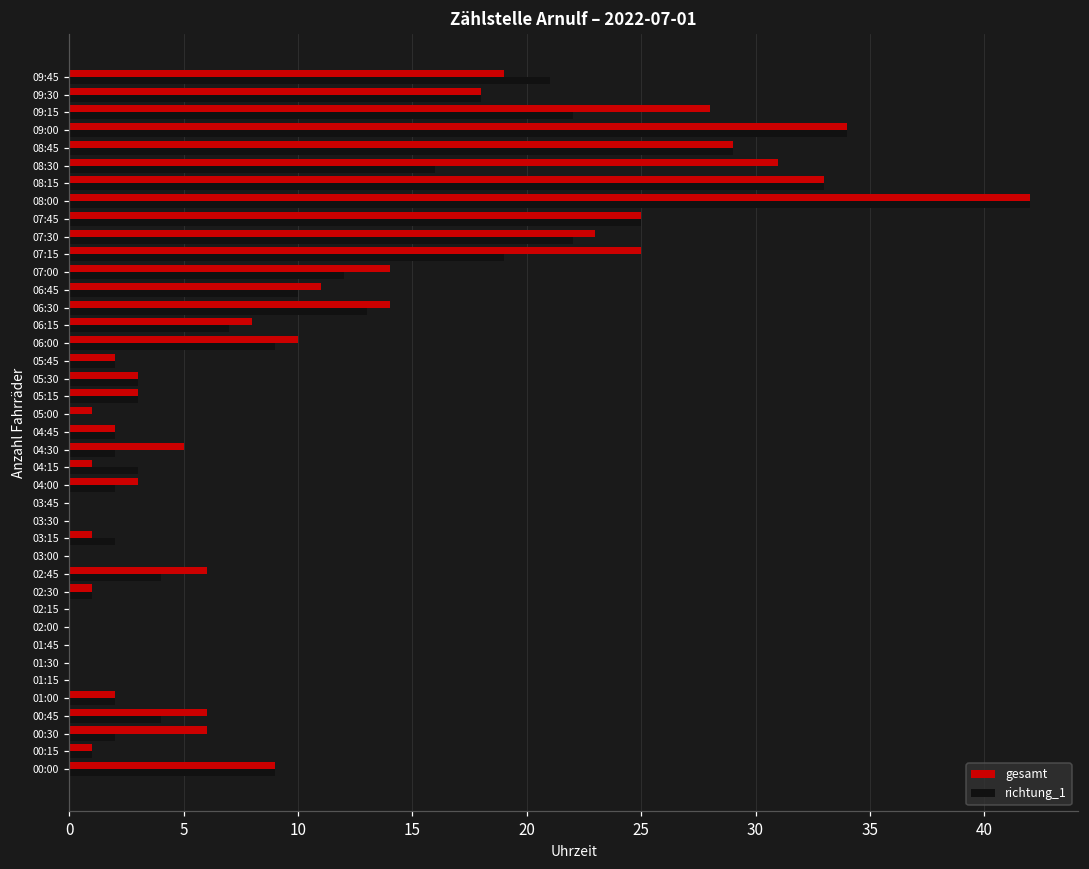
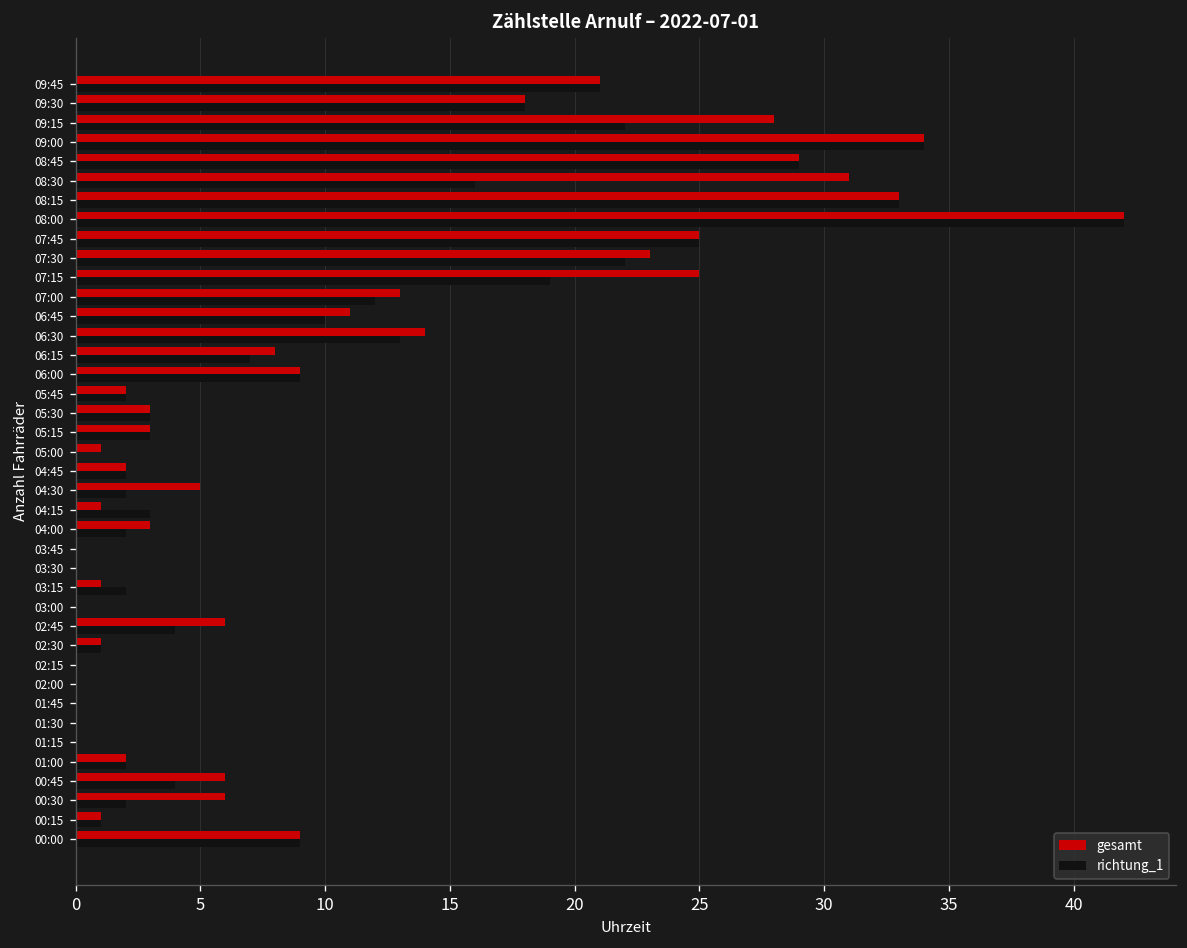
gesamt, 09:45: 19 -> 21
gesamt, 07:00: 14 -> 13
gesamt, 06:00: 10 -> 9
